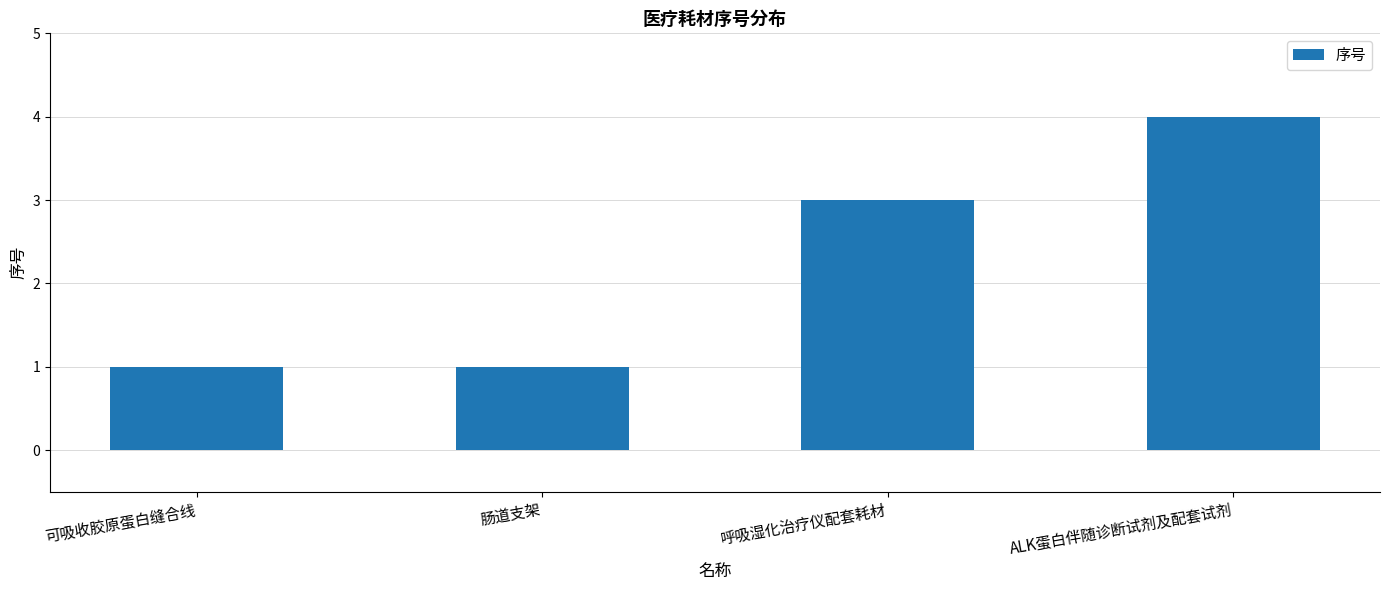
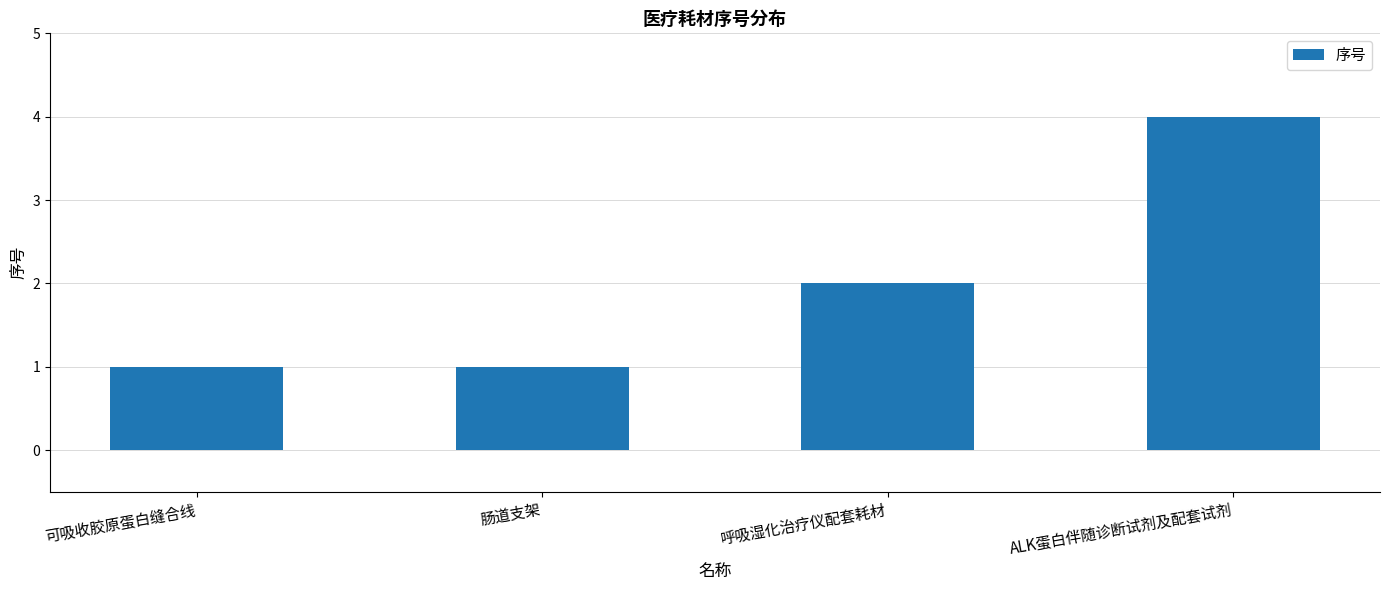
呼吸湿化治疗仪配套耗材: 3 -> 2
